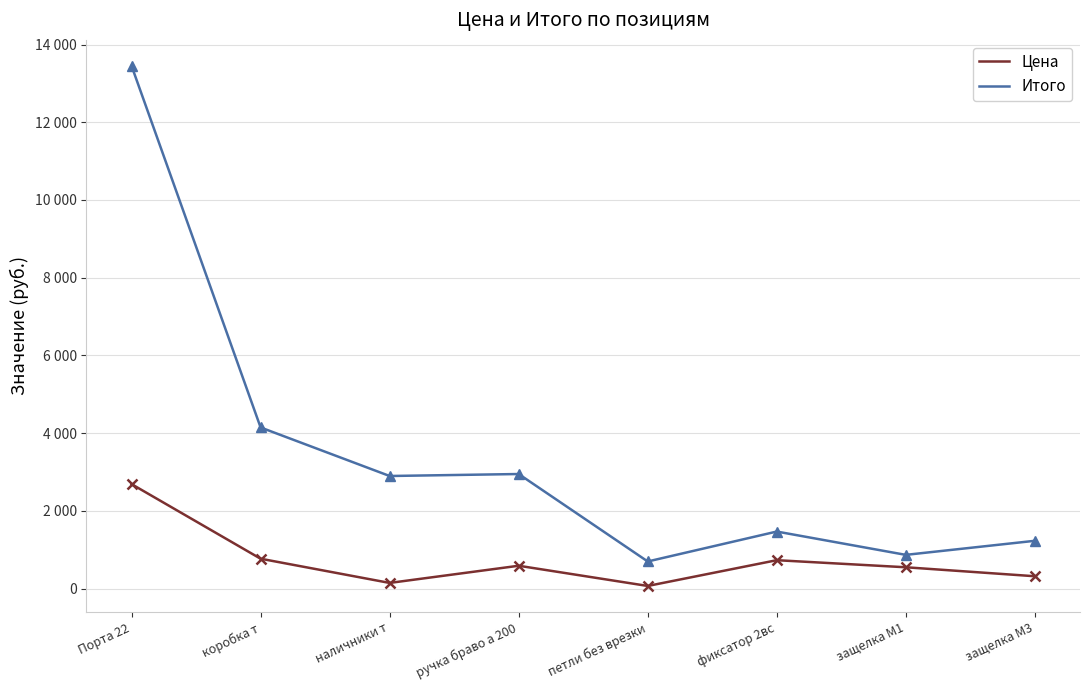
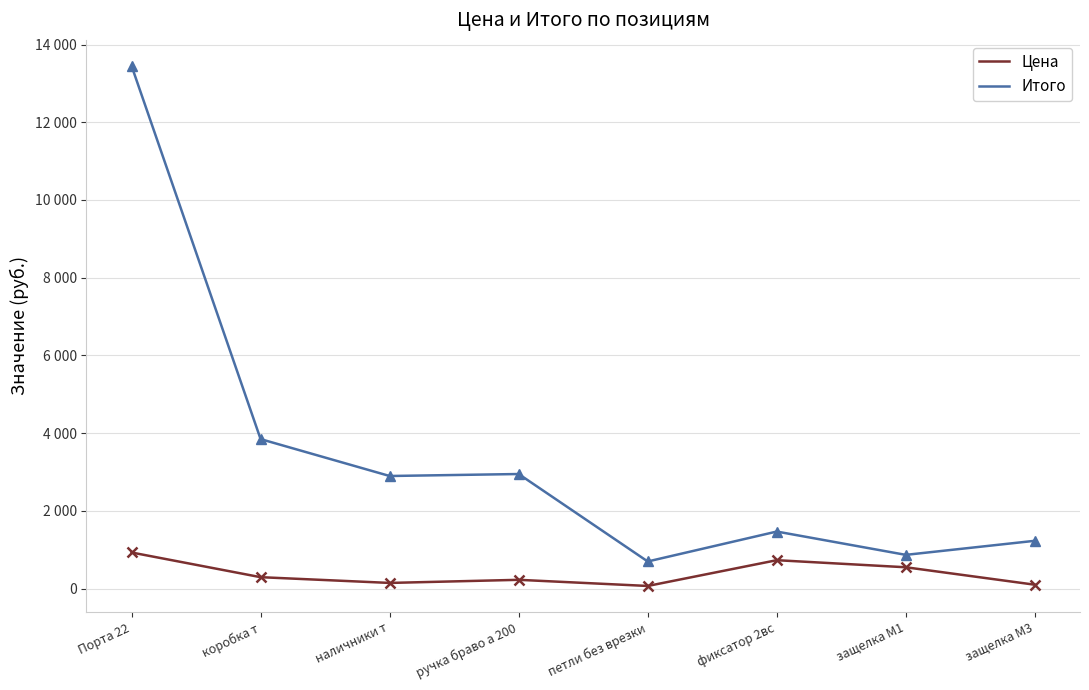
Цена, Порта 22: 2700 -> 900
Цена, коробка т: 800 -> 300
Итого, коробка т: 4100 -> 3800
Цена, ручка браво а 200: 600 -> 200
Цена, защелка М3: 300 -> 100
